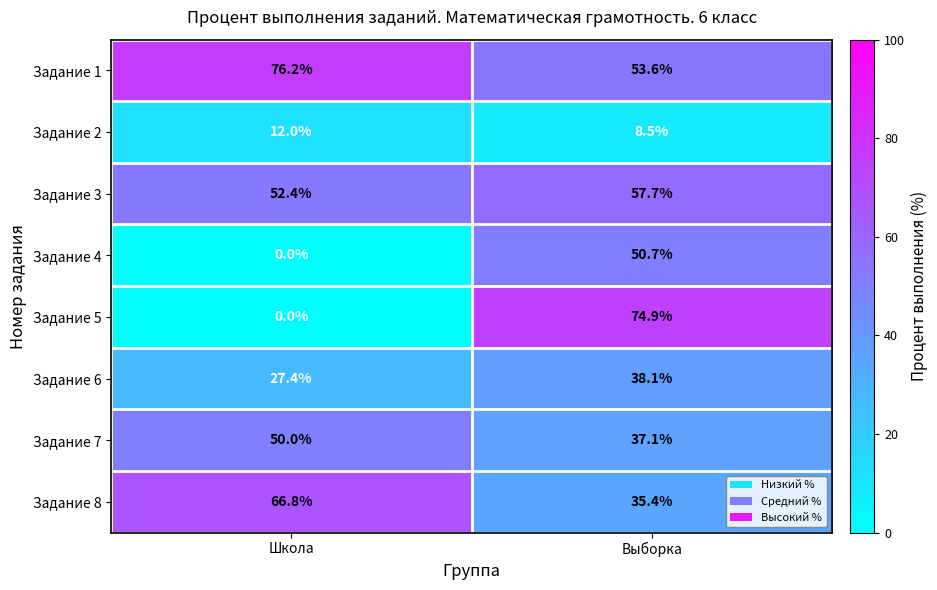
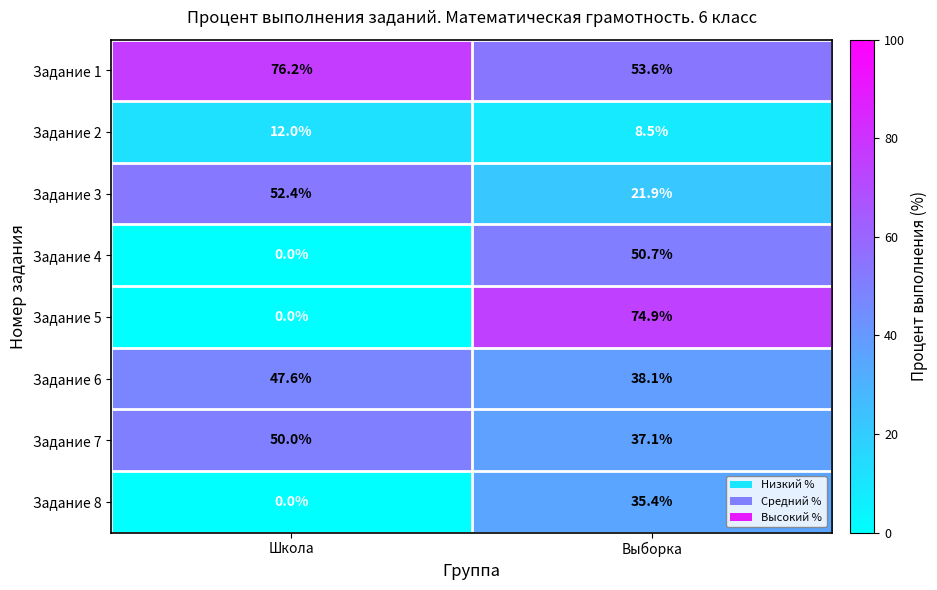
Задание 3, Выборка: 57.7% -> 21.9%
Задание 6, Школа: 27.4% -> 47.6%
Задание 8, Школа: 66.8% -> 0.0%
